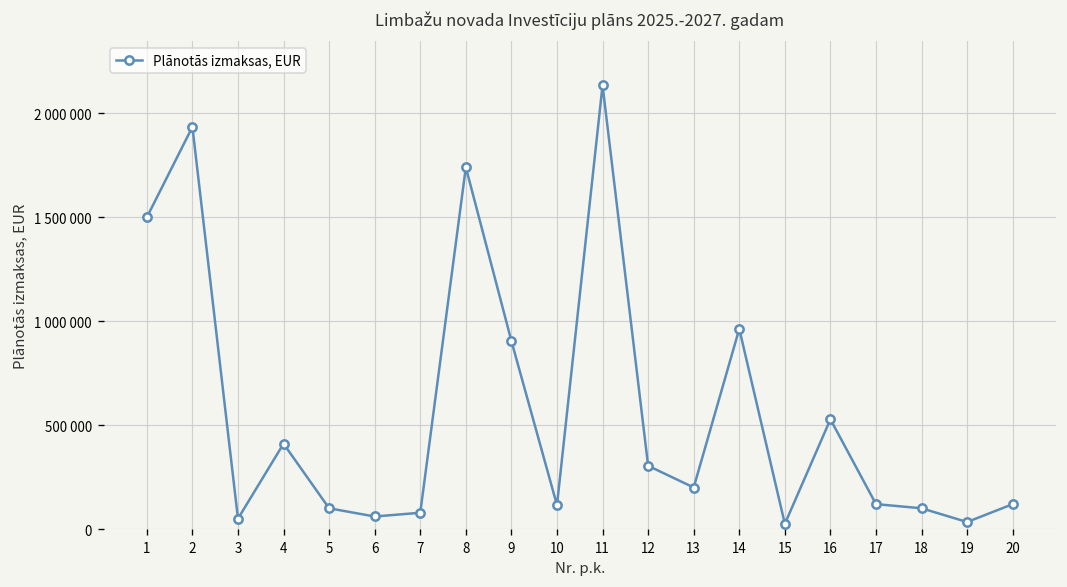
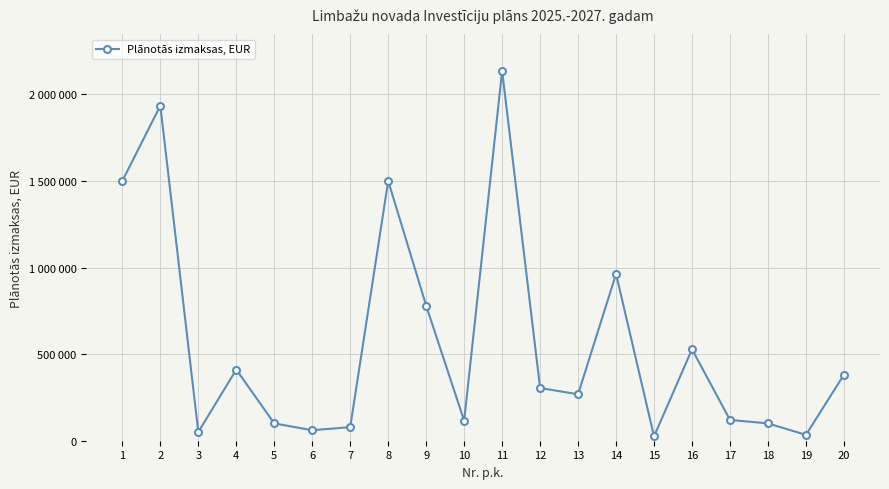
8: 1740000 -> 1500000
9: 900000 -> 780000
13: 200000 -> 270000
20: 120000 -> 380000
